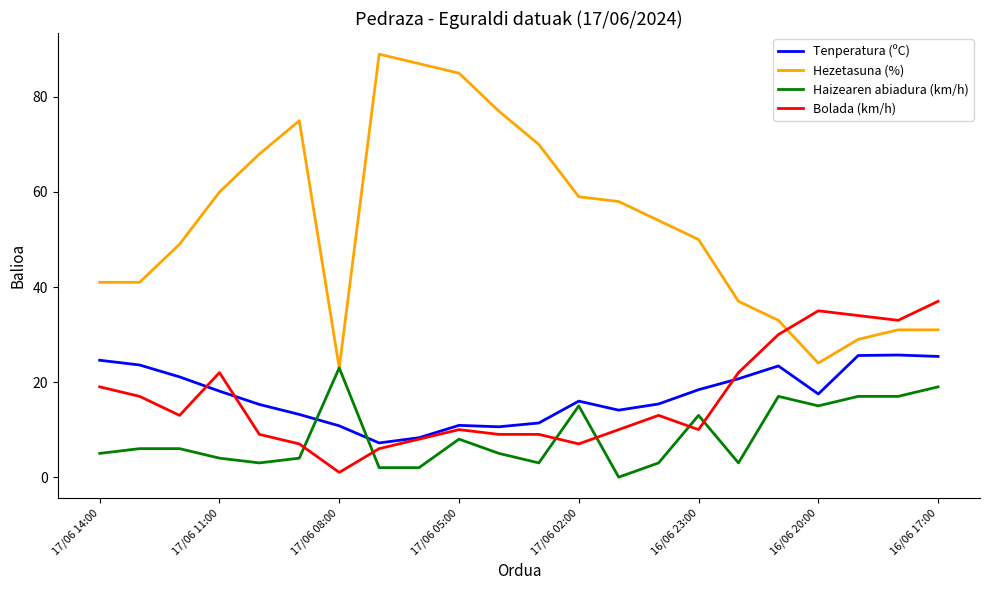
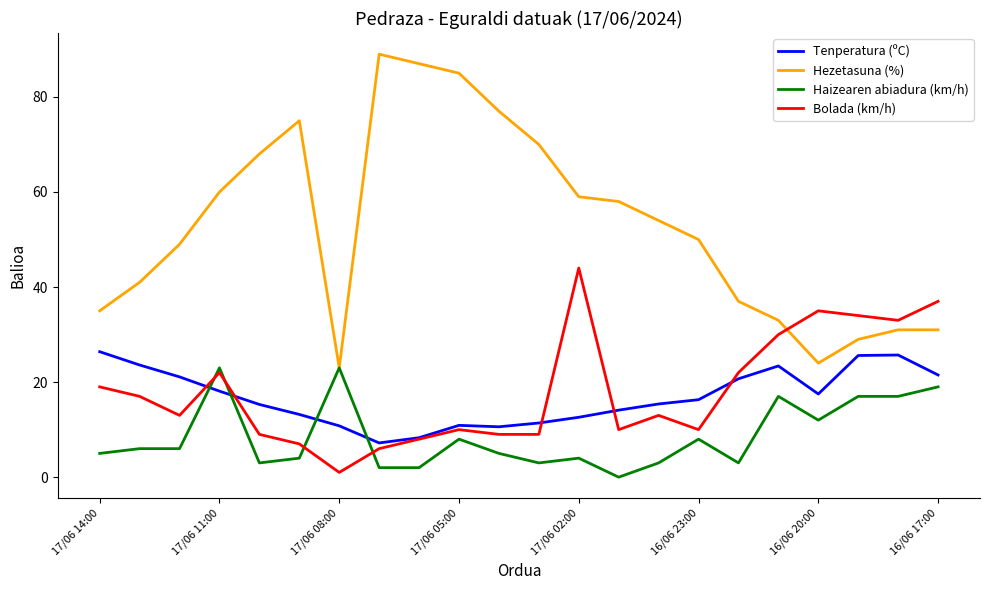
Tenperatura (ºC), 17/06 14:00: 25 -> 26
Hezetasuna (%), 17/06 14:00: 41 -> 35
Haizearen abiadura (km/h), 17/06 11:00: 4 -> 23
Tenperatura (ºC), 17/06 02:00: 16 -> 13
Haizearen abiadura (km/h), 17/06 02:00: 15 -> 4
Bolada (km/h), 17/06 02:00: 7 -> 44
Tenperatura (ºC), 16/06 23:00: 18 -> 16
Haizearen abiadura (km/h), 16/06 23:00: 13 -> 8
Haizearen abiadura (km/h), 16/06 20:00: 15 -> 12
Tenperatura (ºC), 16/06 17:00: 25 -> 22
